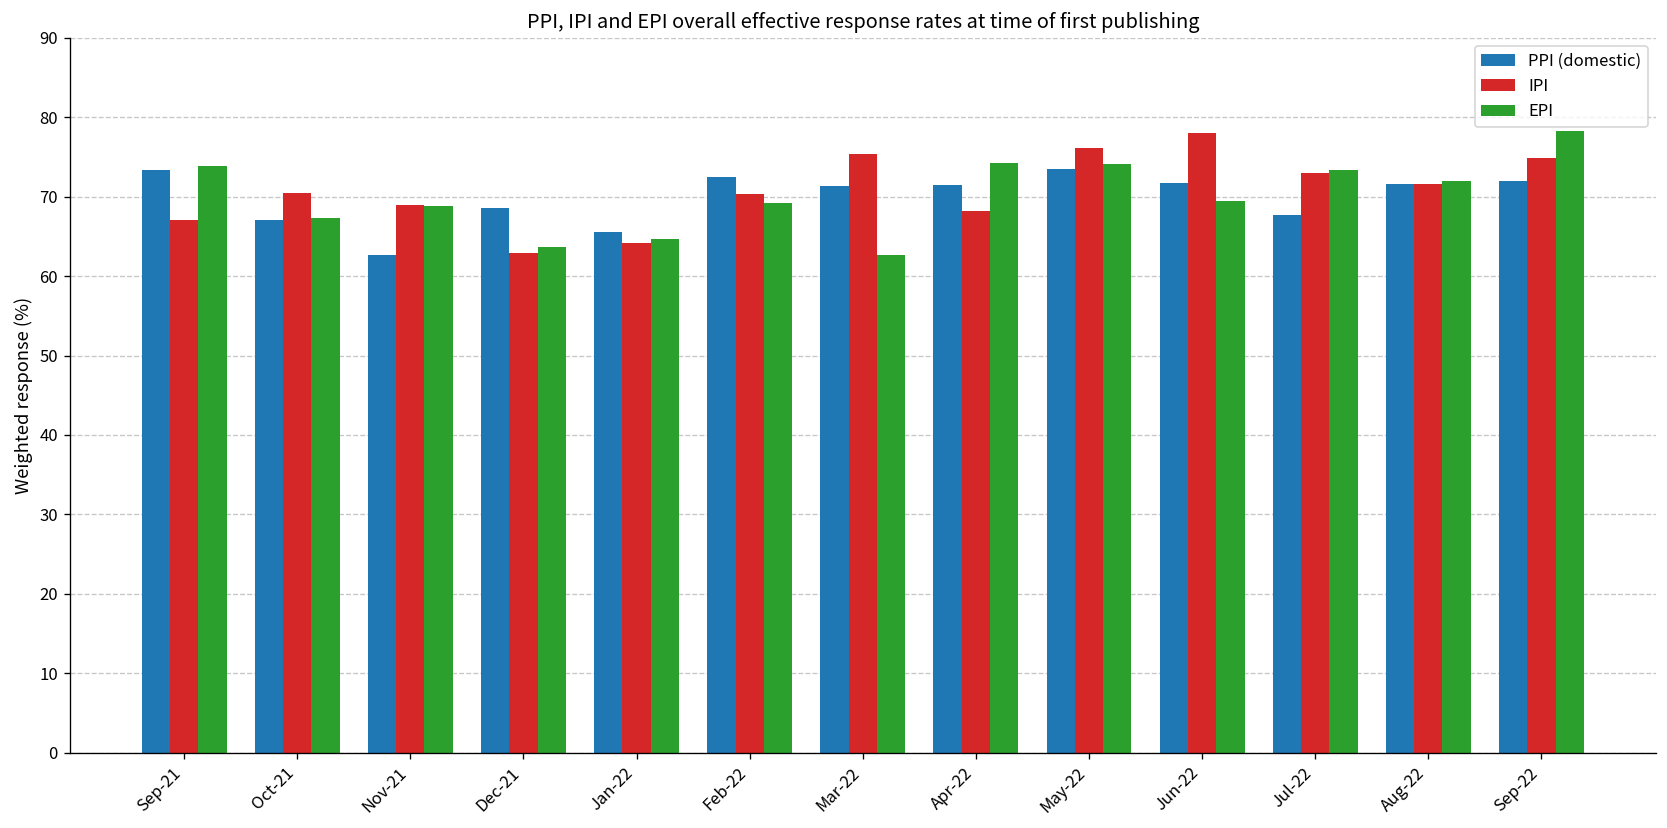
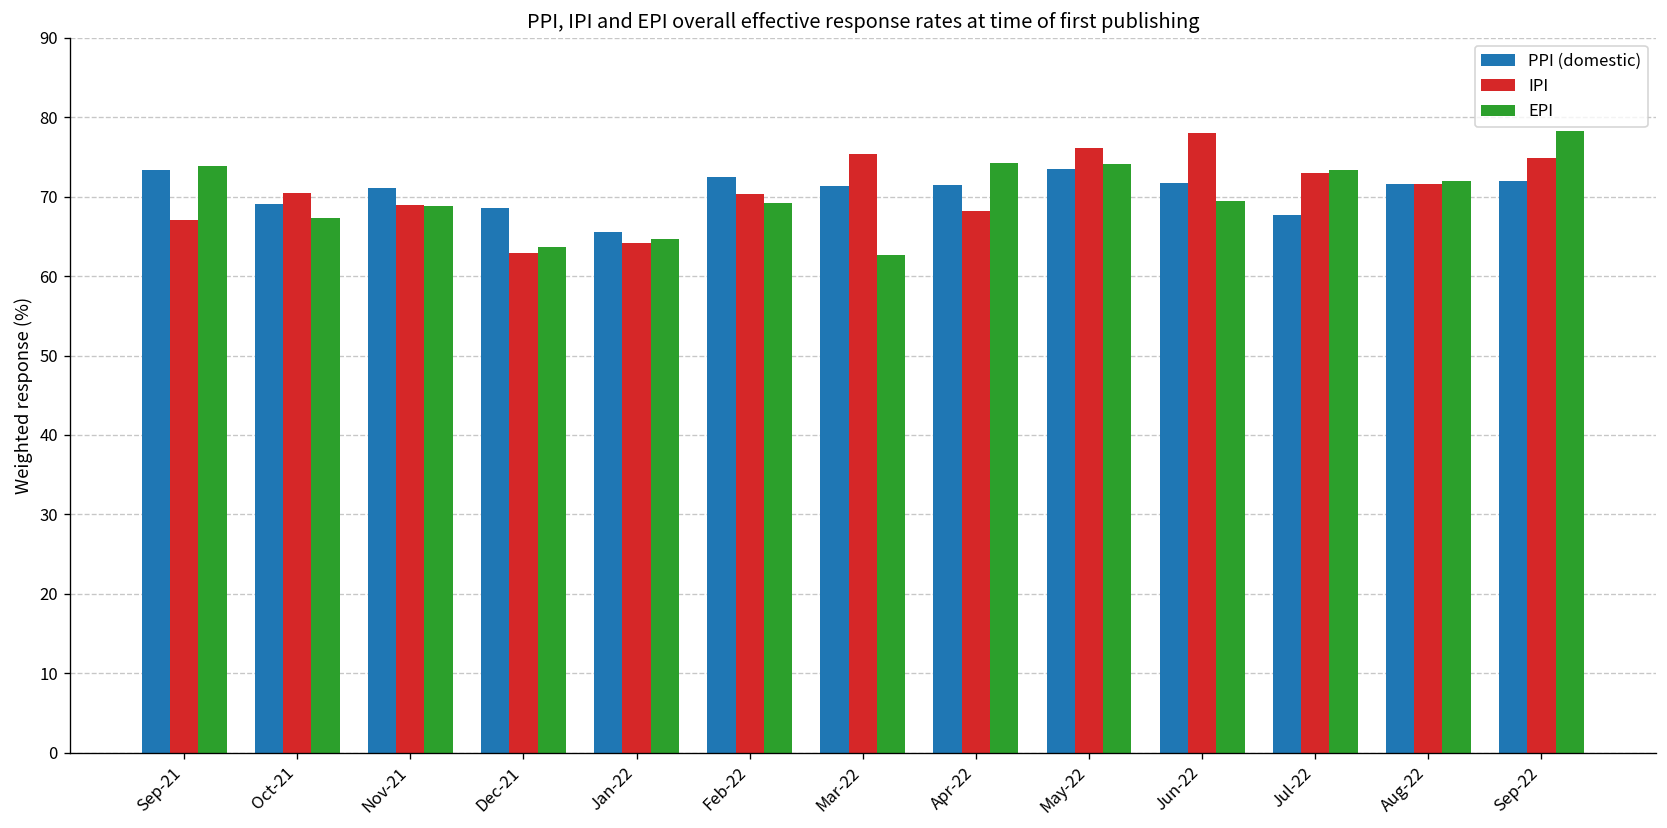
PPI (domestic), Oct-21: 67 -> 69
PPI (domestic), Nov-21: 63 -> 71
